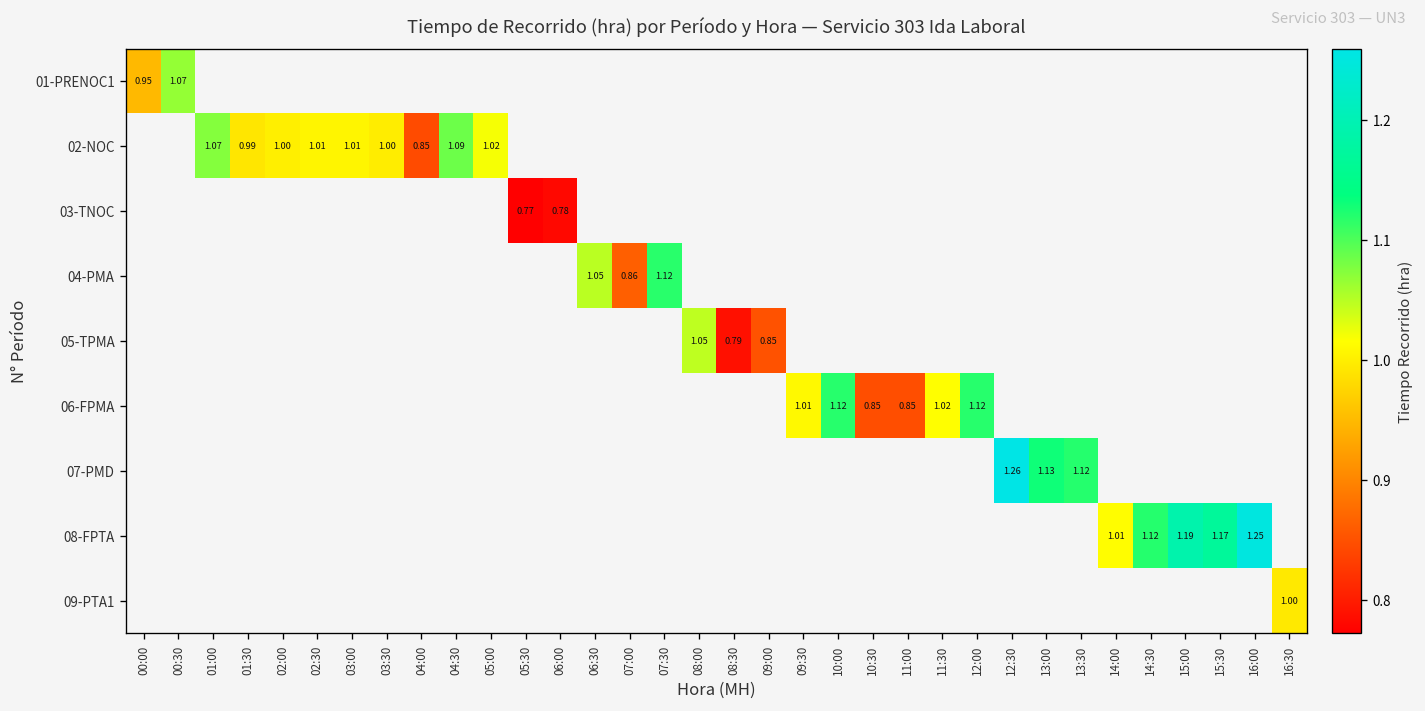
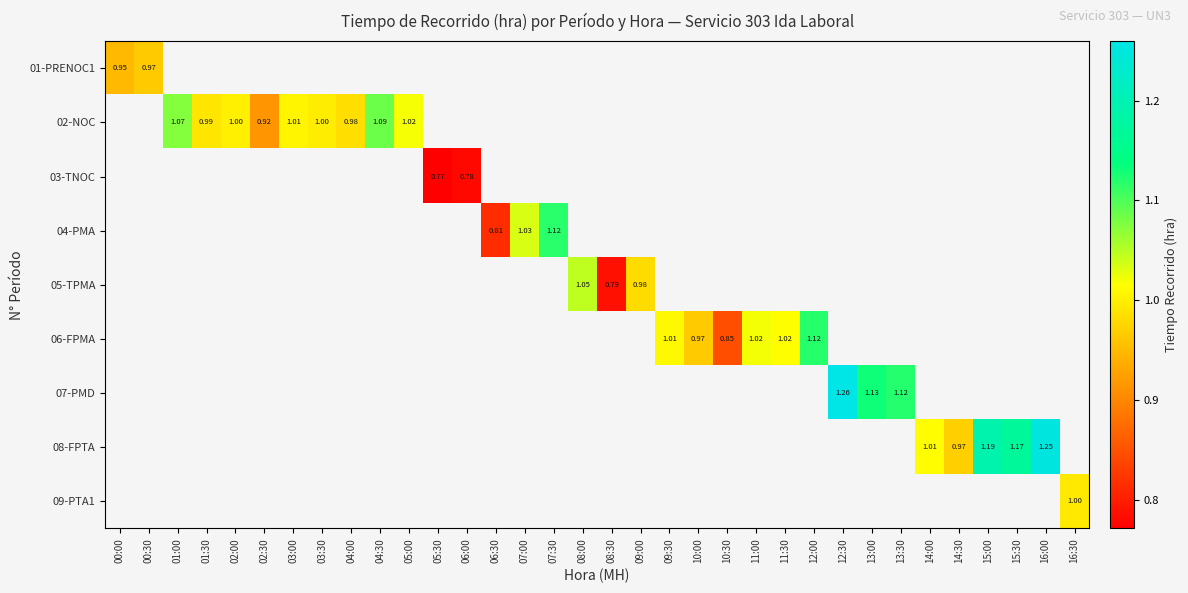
01-PRENOC1, 00:30: 1.07 -> 0.97
02-NOC, 02:30: 1.01 -> 0.92
02-NOC, 04:00: 0.85 -> 0.98
04-PMA, 06:30: 1.05 -> 0.81
04-PMA, 07:00: 0.86 -> 1.03
05-TPMA, 09:00: 0.85 -> 0.98
06-FPMA, 10:00: 1.12 -> 0.97
06-FPMA, 11:00: 0.85 -> 1.02
08-FPTA, 14:30: 1.12 -> 0.97
